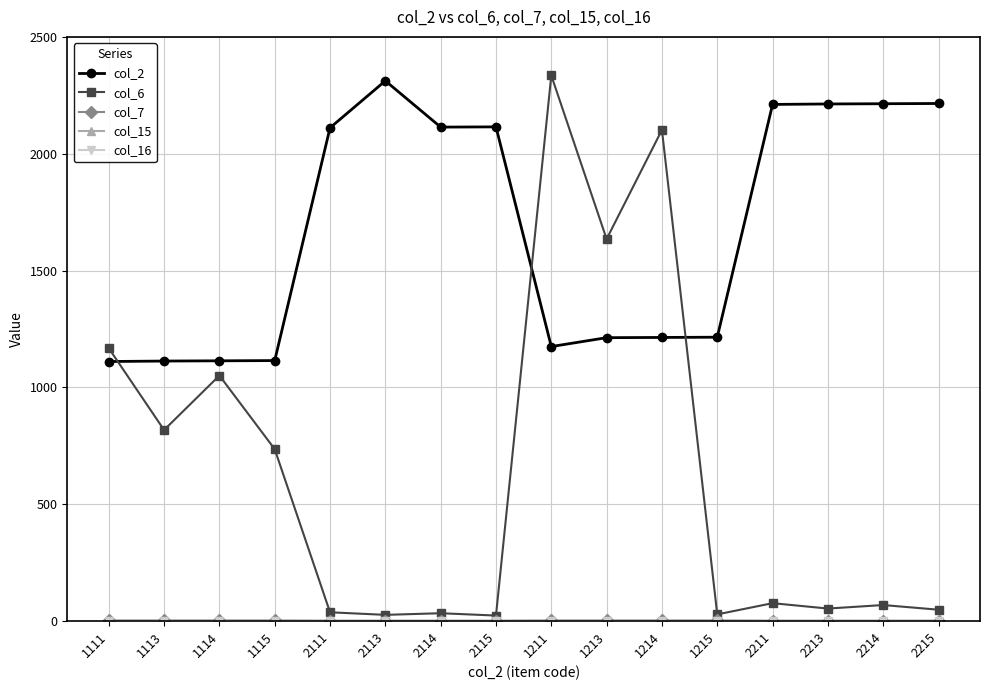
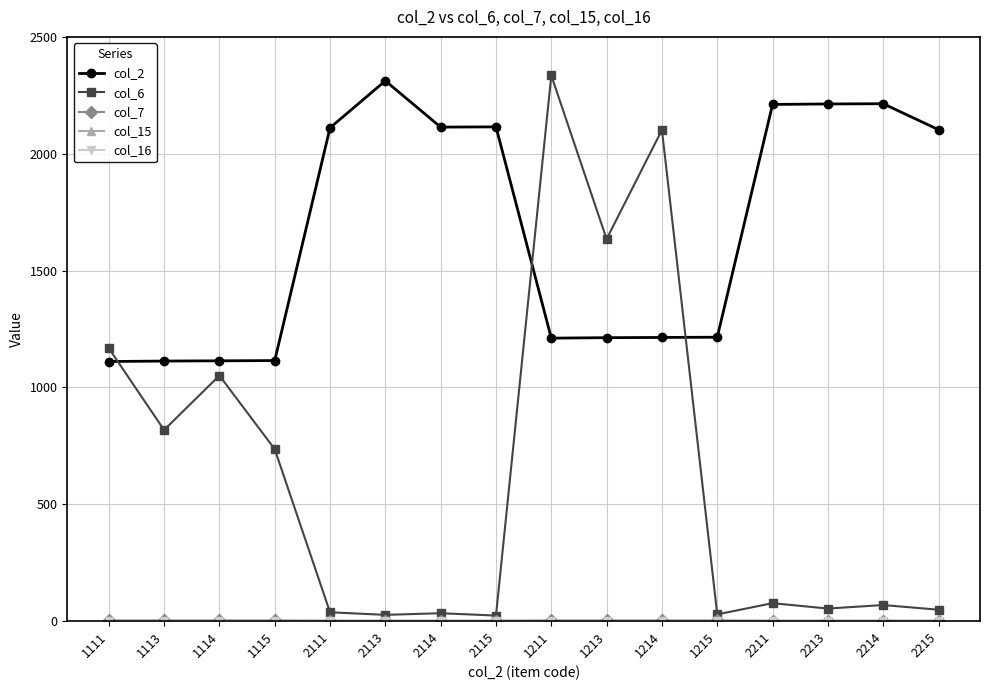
col_2, 1211: 1180 -> 1210
col_2, 2215: 2220 -> 2100
